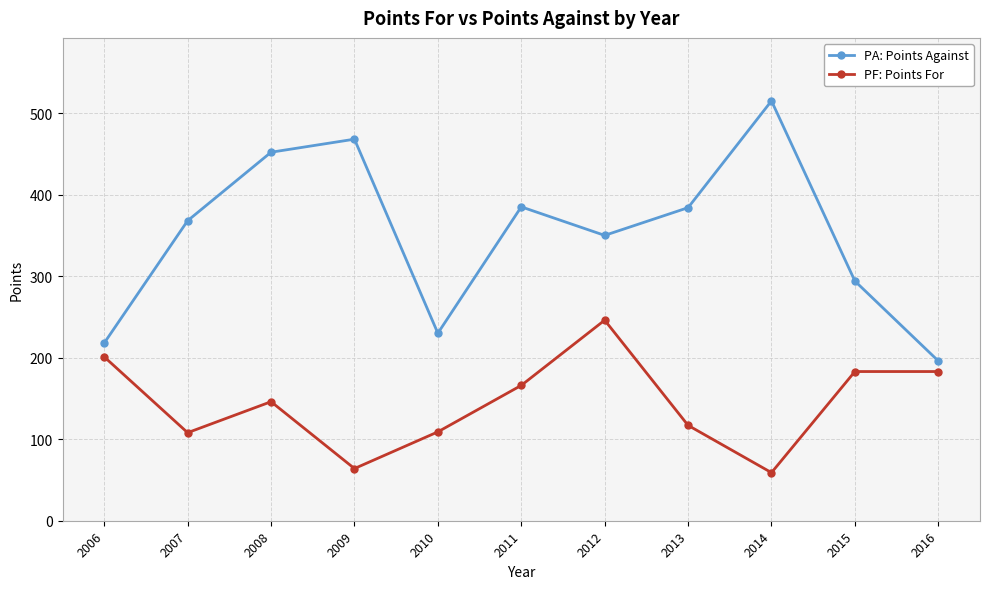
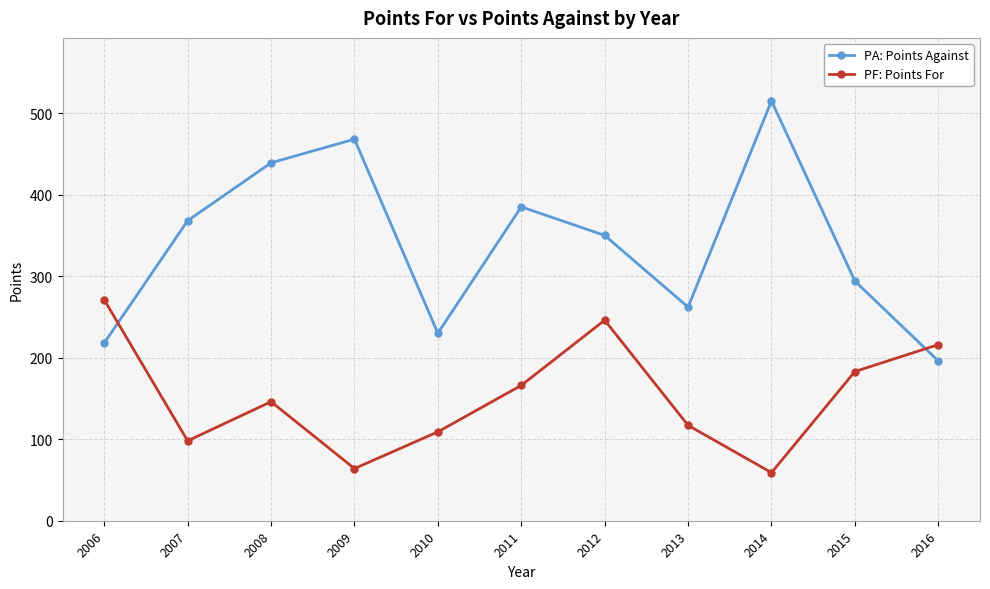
PF: Points For, 2006: 200 -> 270
PF: Points For, 2007: 110 -> 100
PA: Points Against, 2008: 450 -> 440
PA: Points Against, 2013: 380 -> 260
PF: Points For, 2016: 180 -> 220
